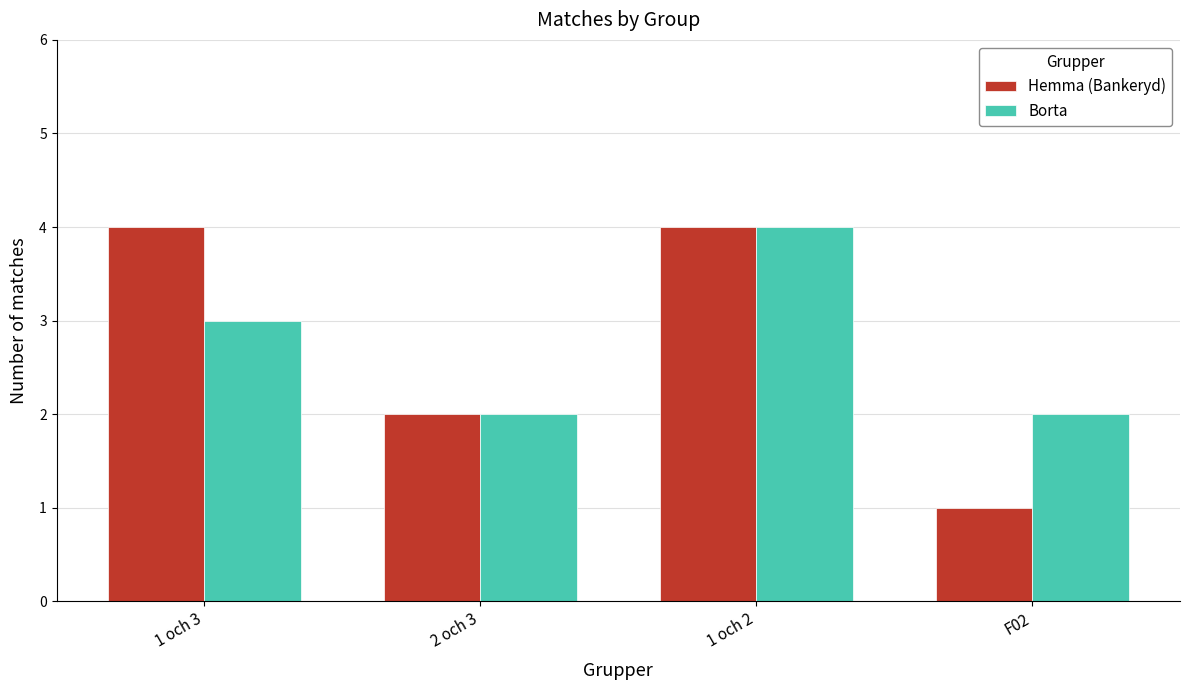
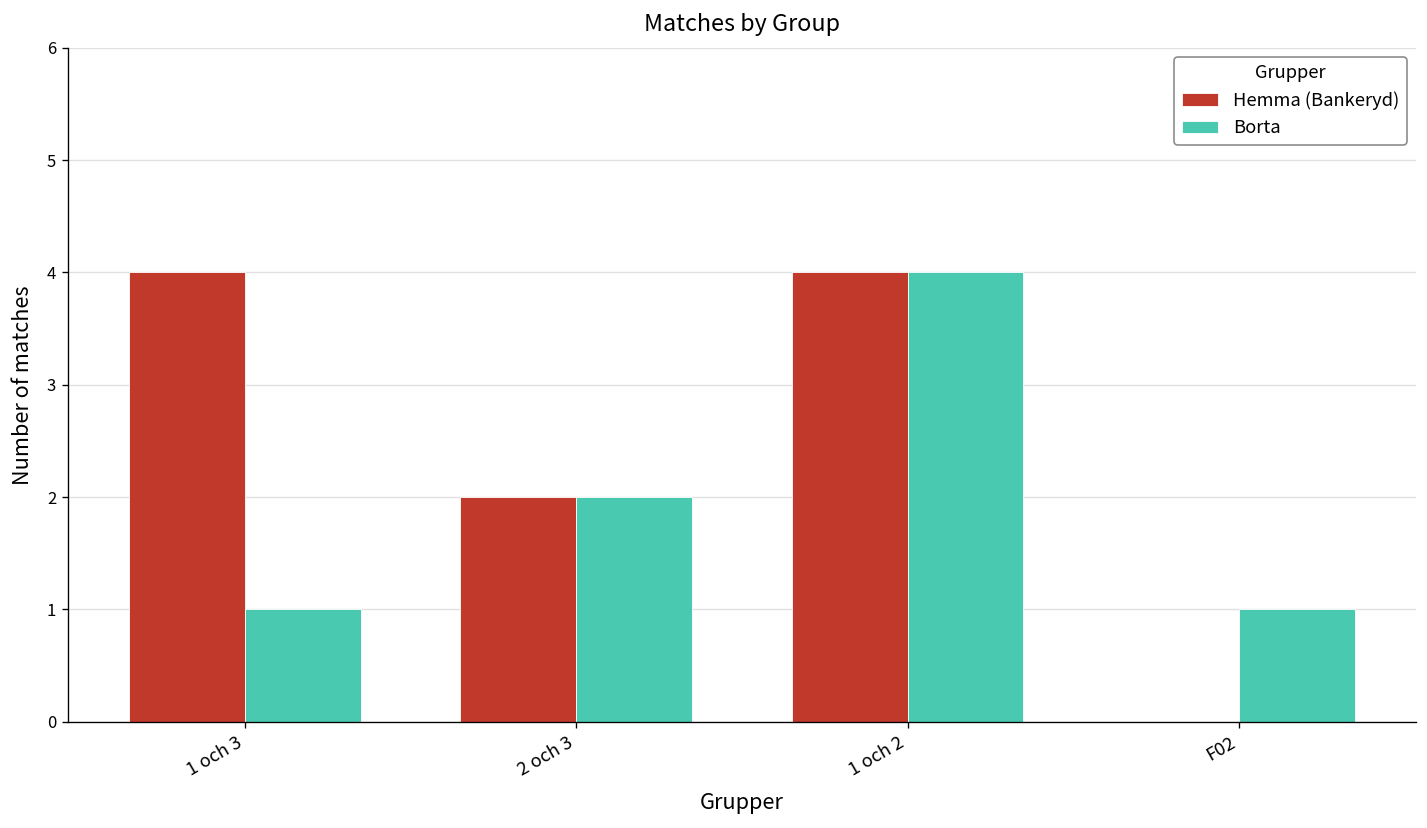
Borta, 1 och 3: 3 -> 1
Hemma (Bankeryd), F02: 1 -> 0
Borta, F02: 2 -> 1
